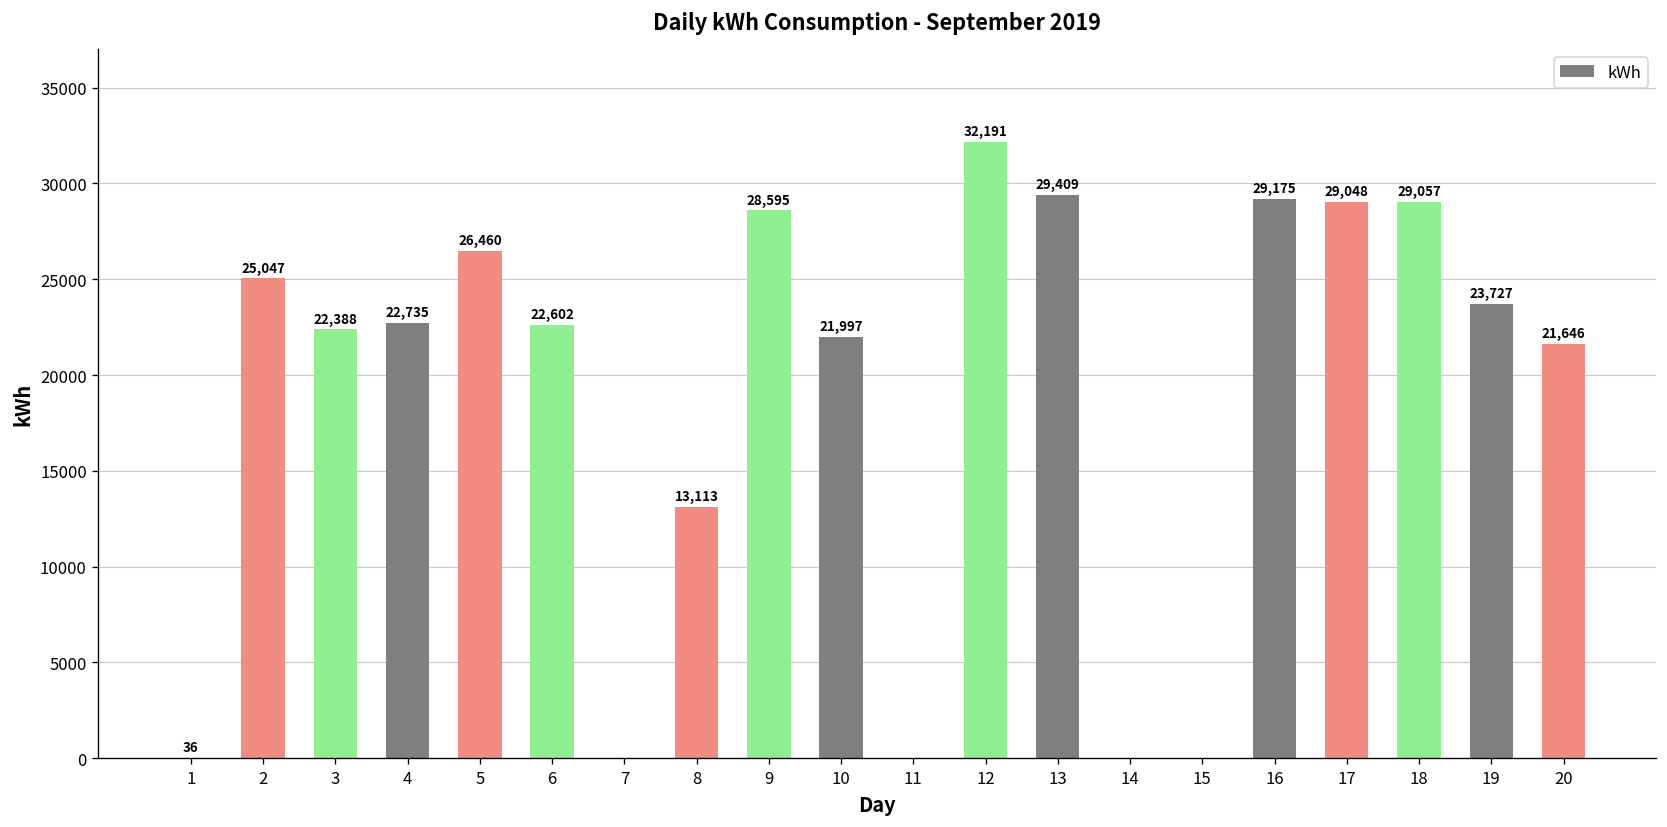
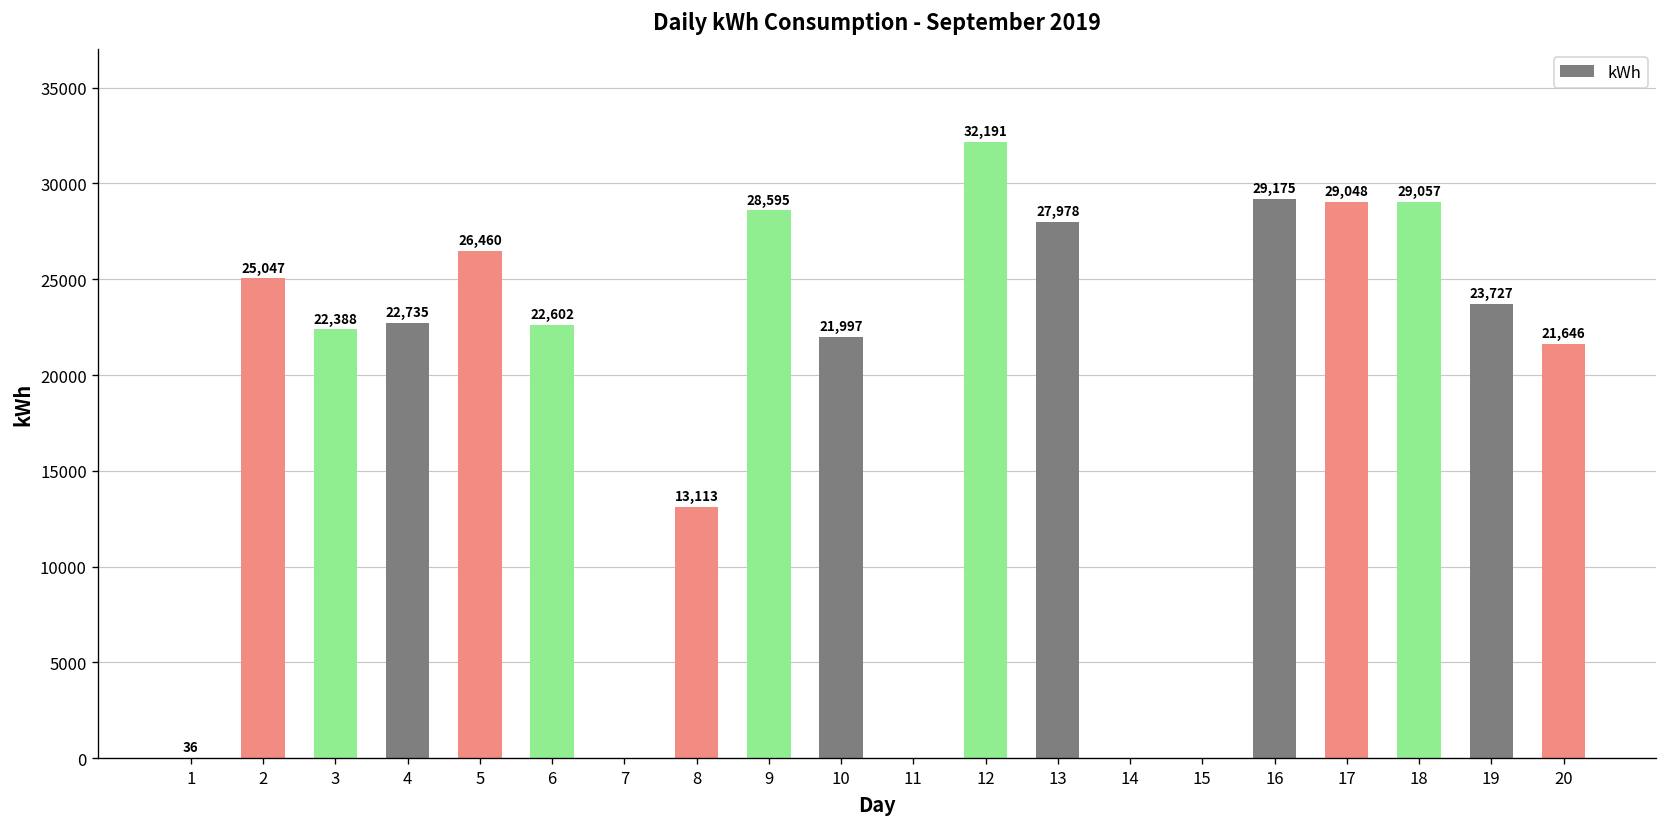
13: 29,409 -> 27,978
